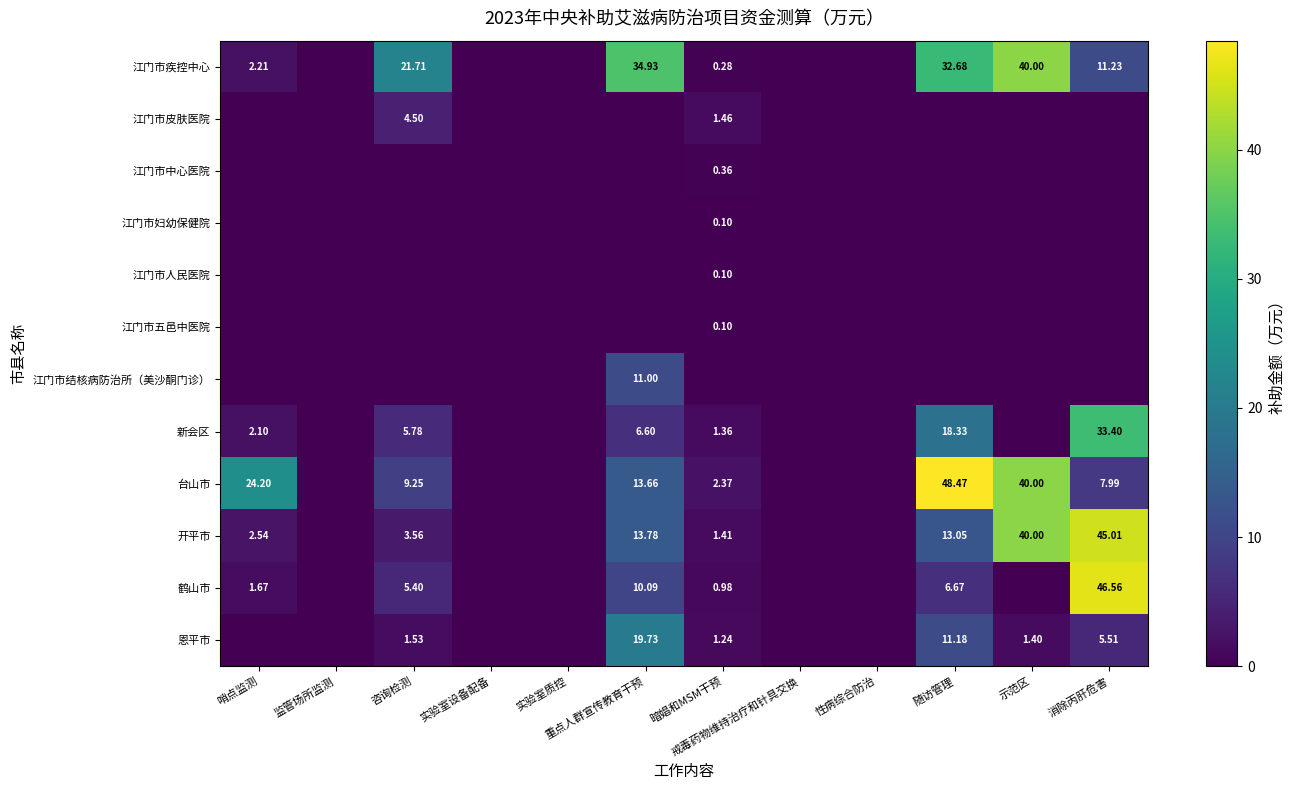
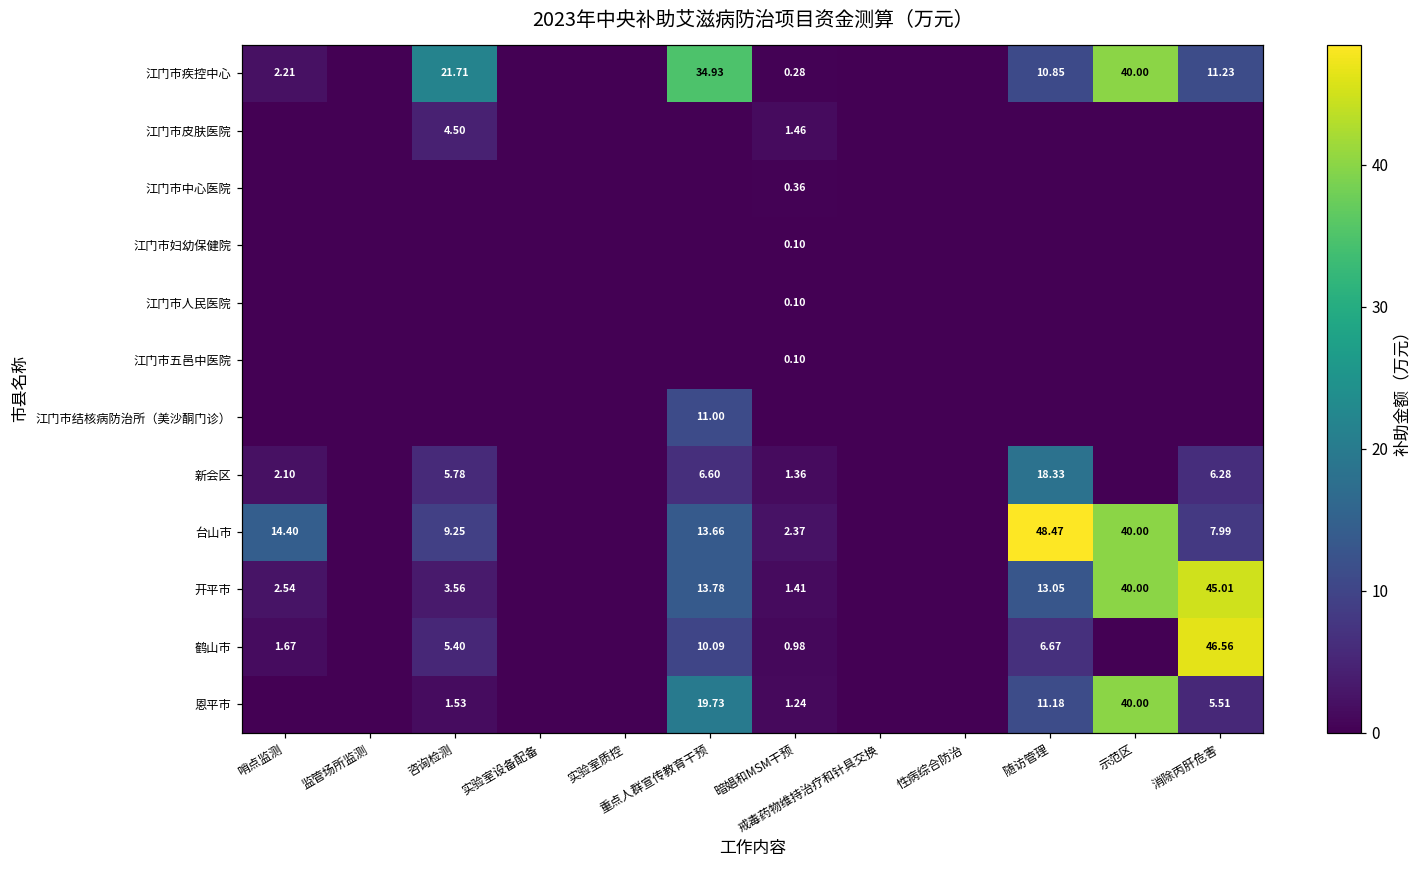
江门市疾控中心, 随访管理: 32.68 -> 10.85
新会区, 消除丙肝危害: 33.40 -> 6.28
台山市, 哨点监测: 24.20 -> 14.40
恩平市, 示范区: 1.40 -> 40.00
